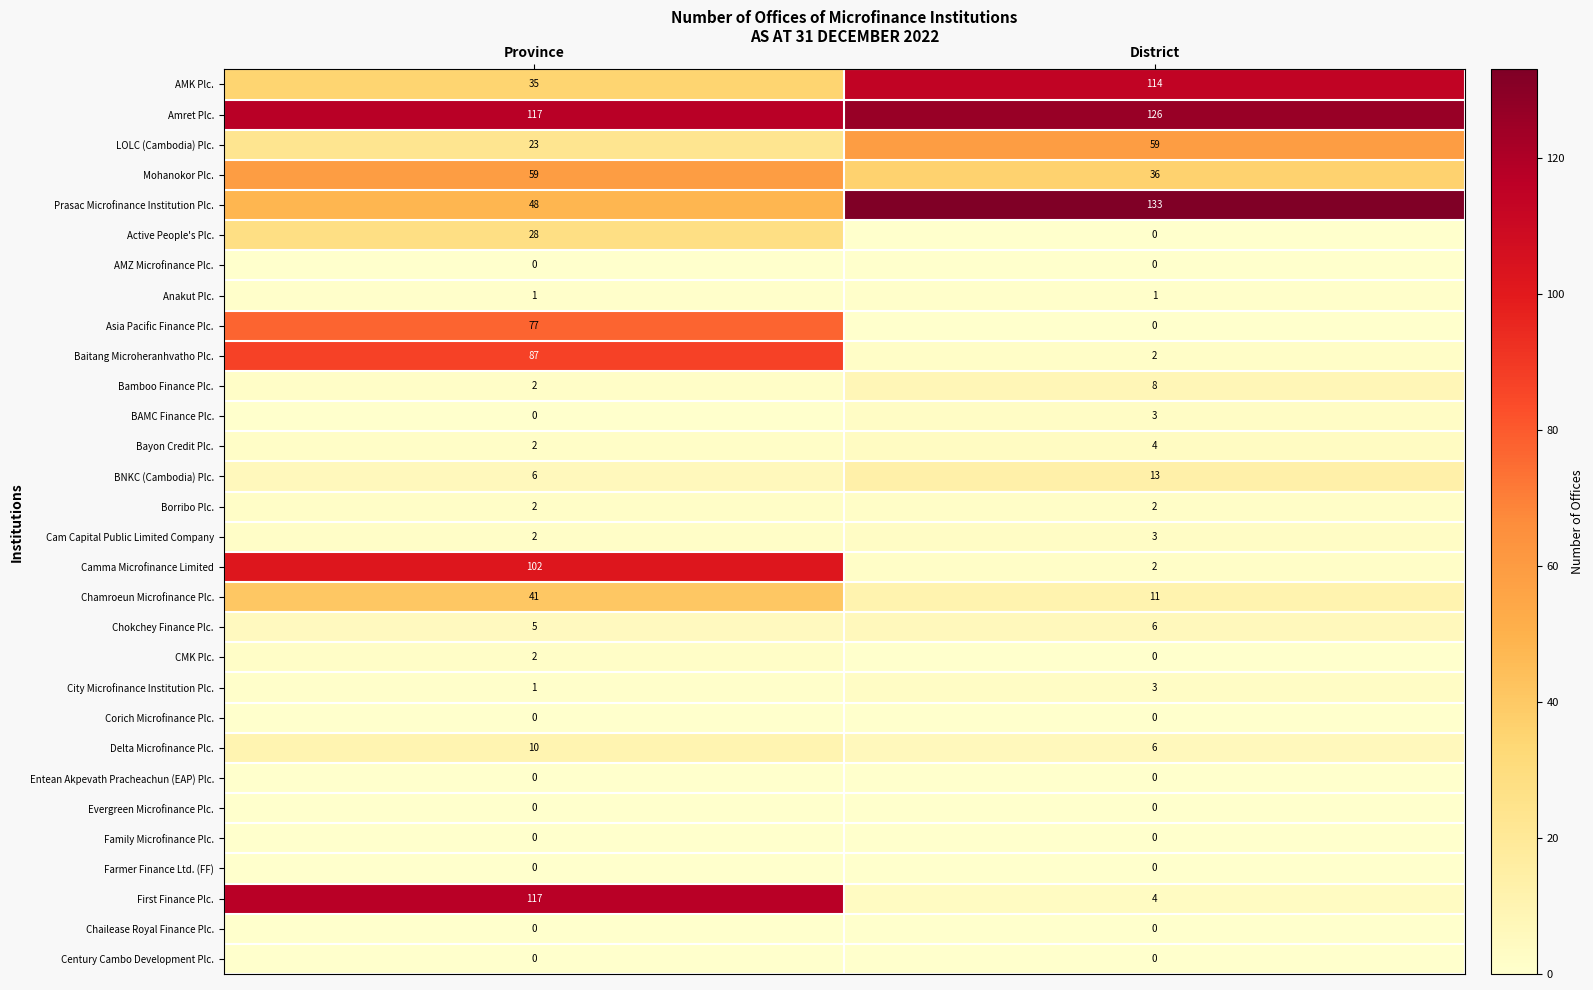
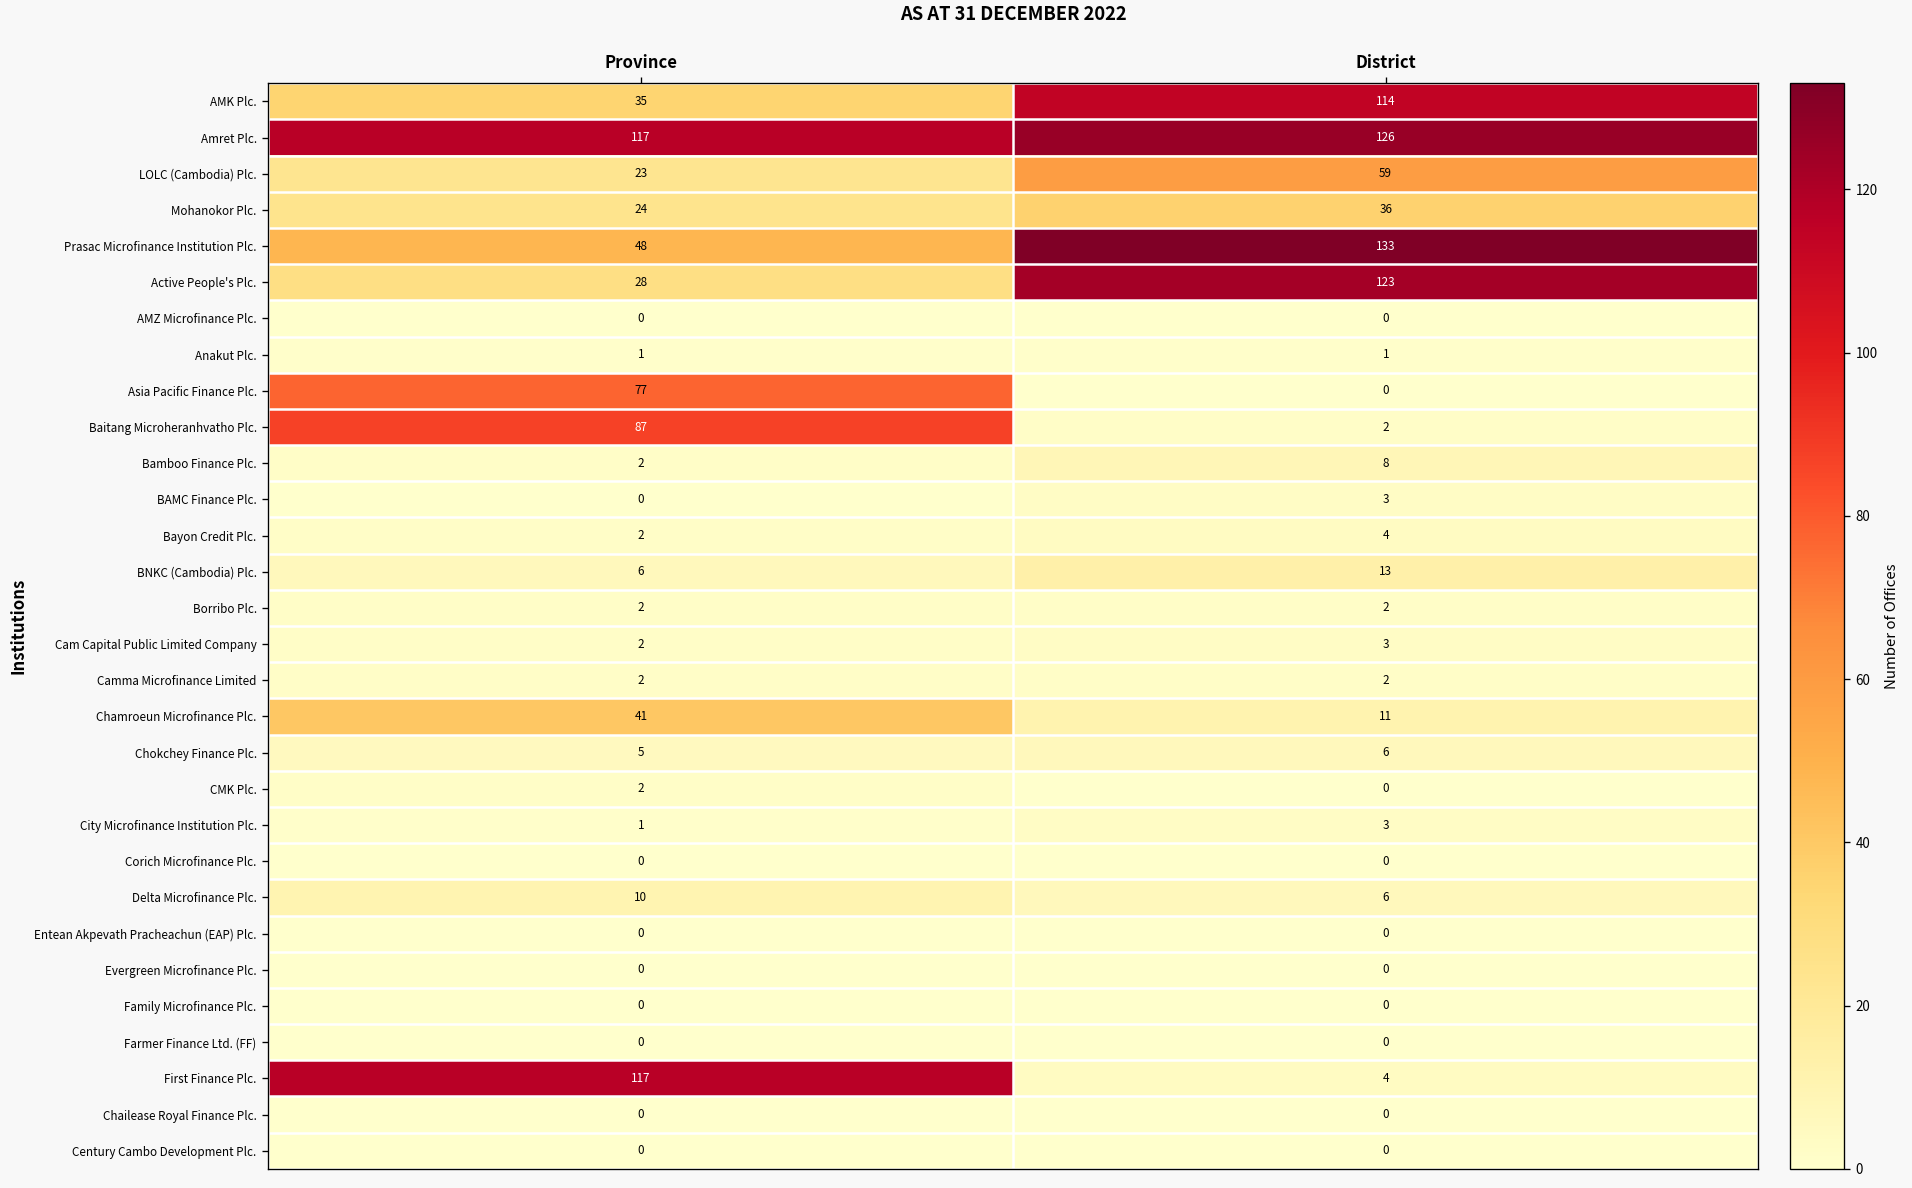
Mohanokor Plc., Province: 59 -> 24
Active People's Plc., District: 0 -> 123
Camma Microfinance Limited, Province: 102 -> 2
